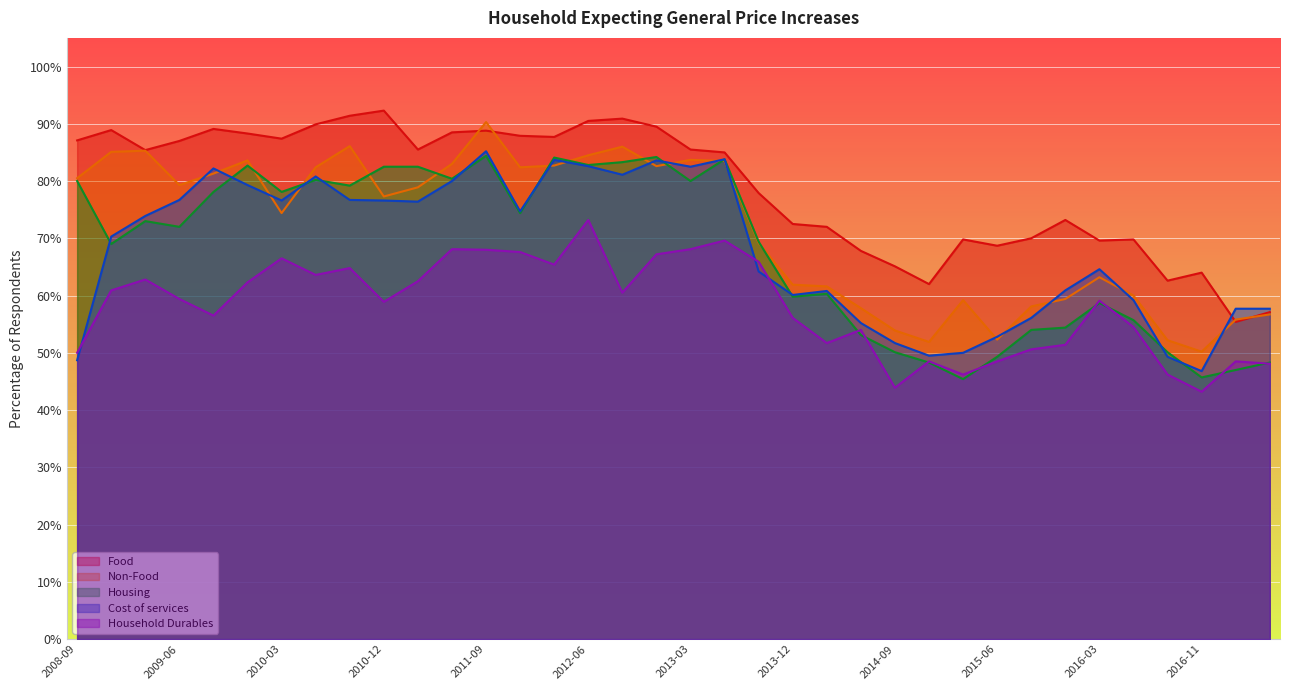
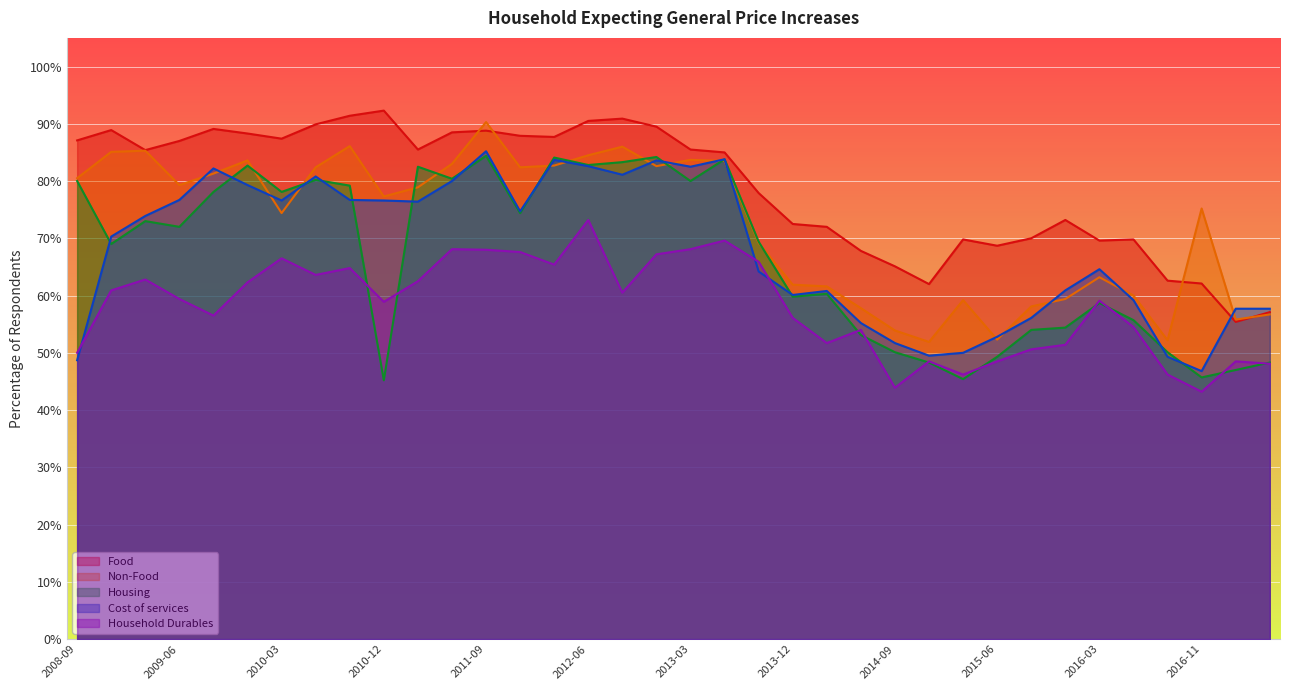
Housing, 2010-12: 83% -> 45%
Food, 2016-11: 64% -> 62%
Non-Food, 2016-11: 50% -> 75%
